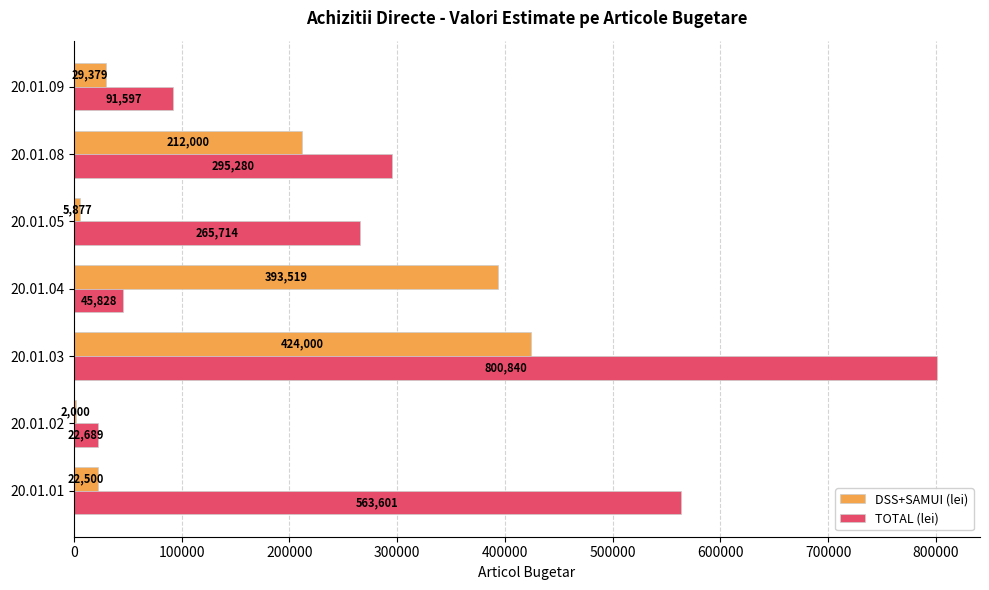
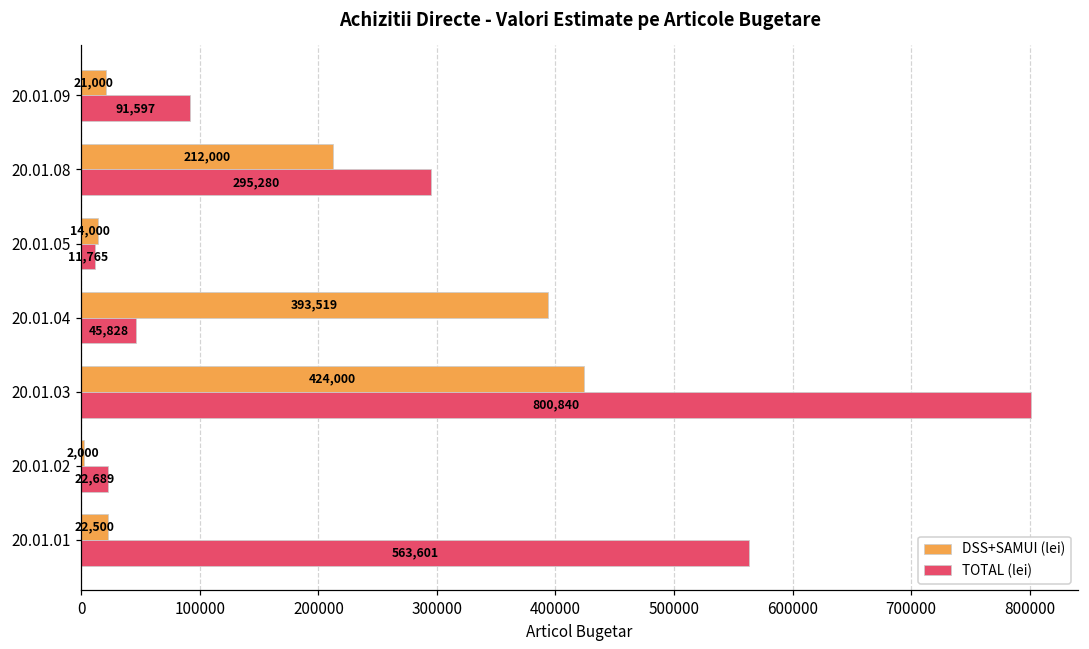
DSS+SAMUI (lei), 20.01.09: 29,379 -> 21,000
DSS+SAMUI (lei), 20.01.05: 5,877 -> 14,000
TOTAL (lei), 20.01.05: 265,714 -> 11,765
